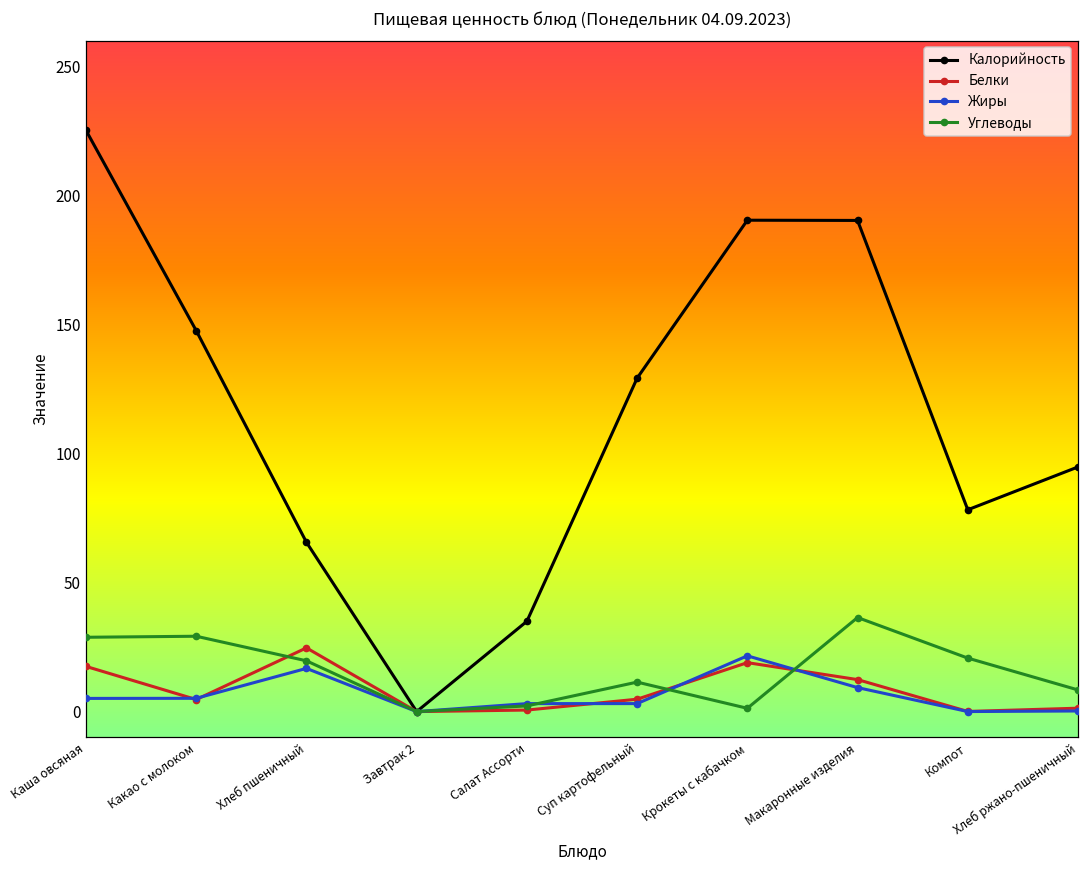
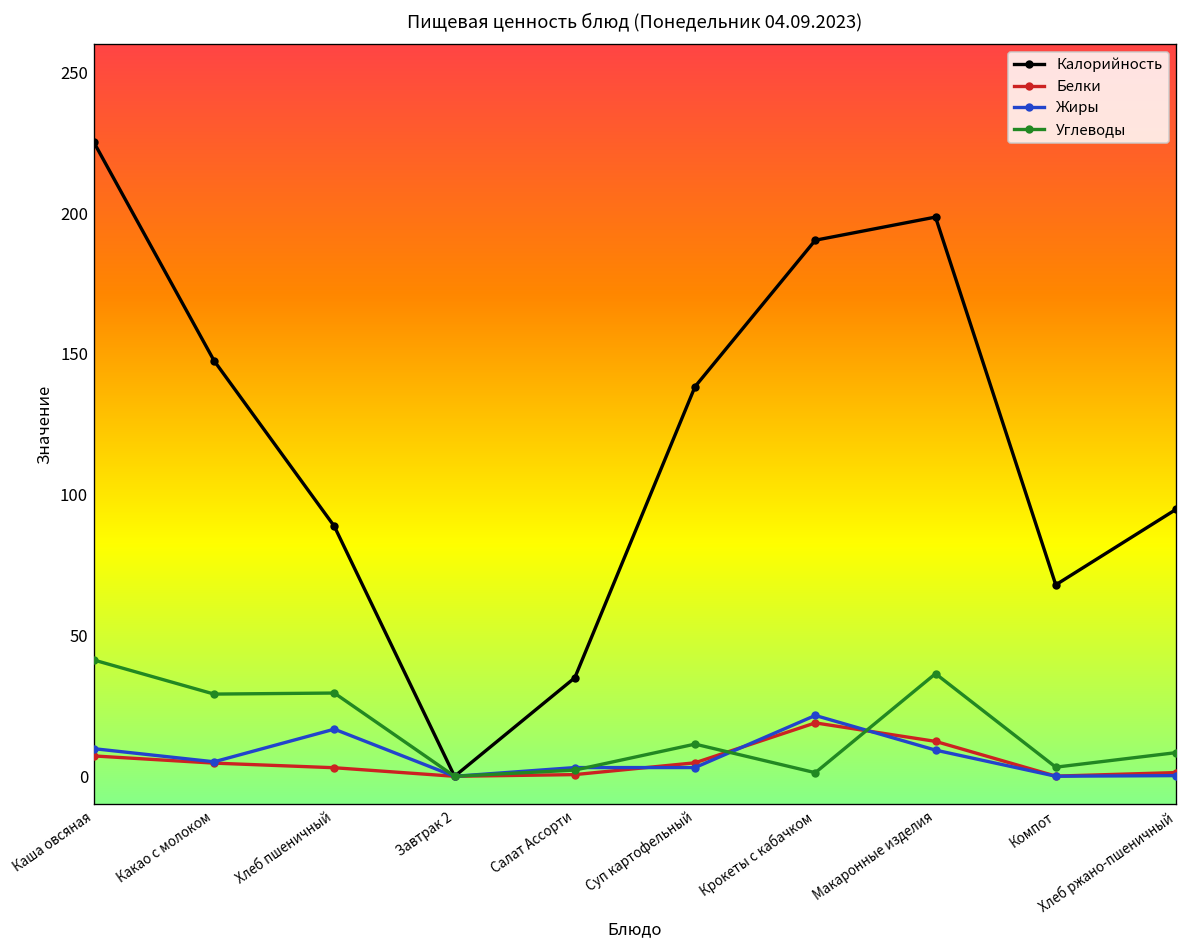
Белки, Каша овсяная: 18 -> 7
Жиры, Каша овсяная: 5 -> 10
Углеводы, Каша овсяная: 29 -> 41
Калорийность, Хлеб пшеничный: 66 -> 89
Белки, Хлеб пшеничный: 25 -> 3
Углеводы, Хлеб пшеничный: 20 -> 30
Калорийность, Суп картофельный: 129 -> 138
Калорийность, Макаронные изделия: 190 -> 199
Калорийность, Компот: 78 -> 68
Углеводы, Компот: 21 -> 3
